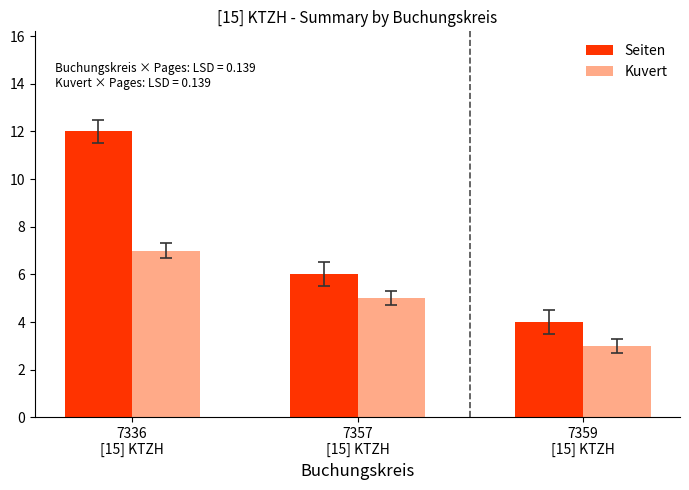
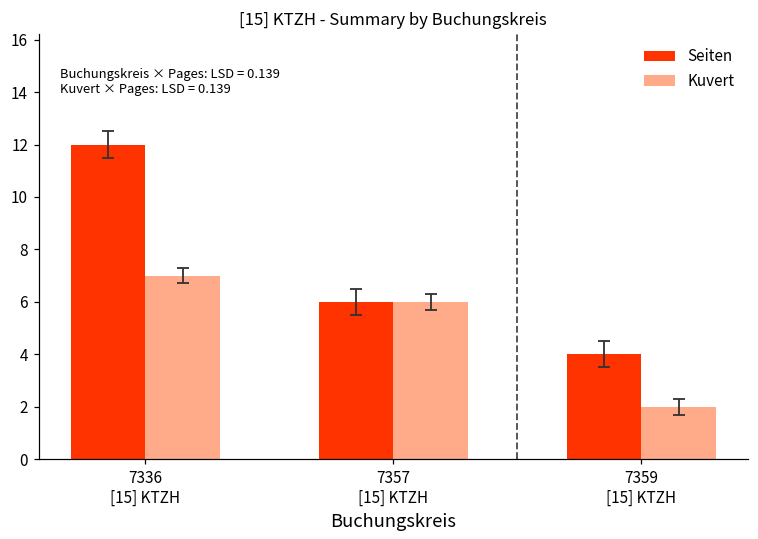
Kuvert, 7357 [15] KTZH: 5 -> 6
Kuvert, 7359 [15] KTZH: 3 -> 2
